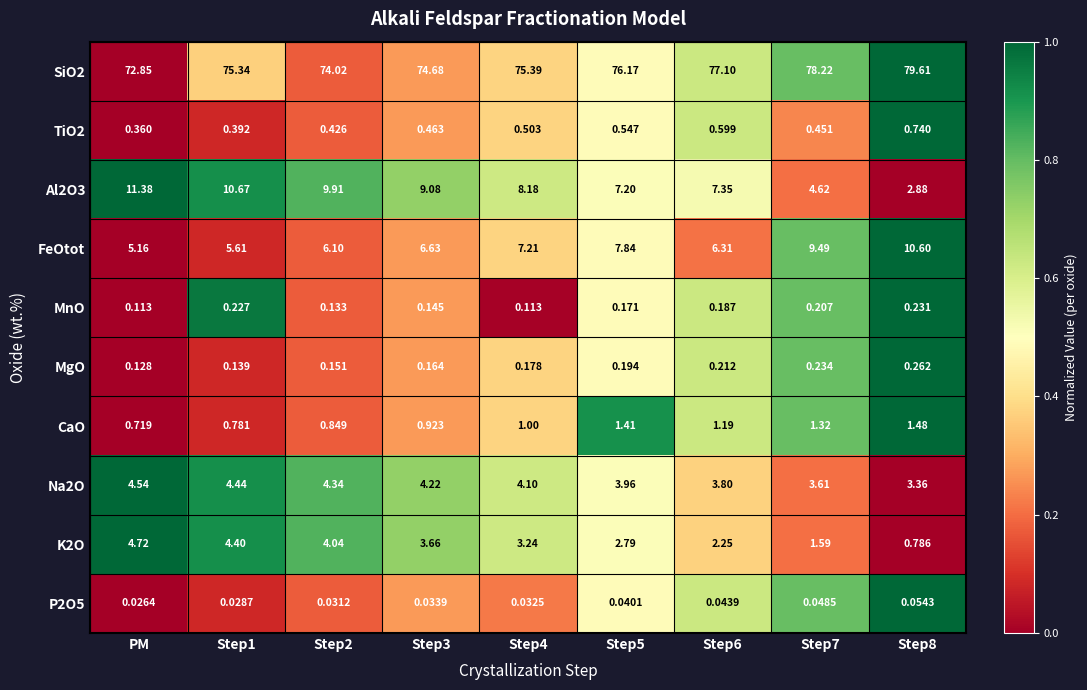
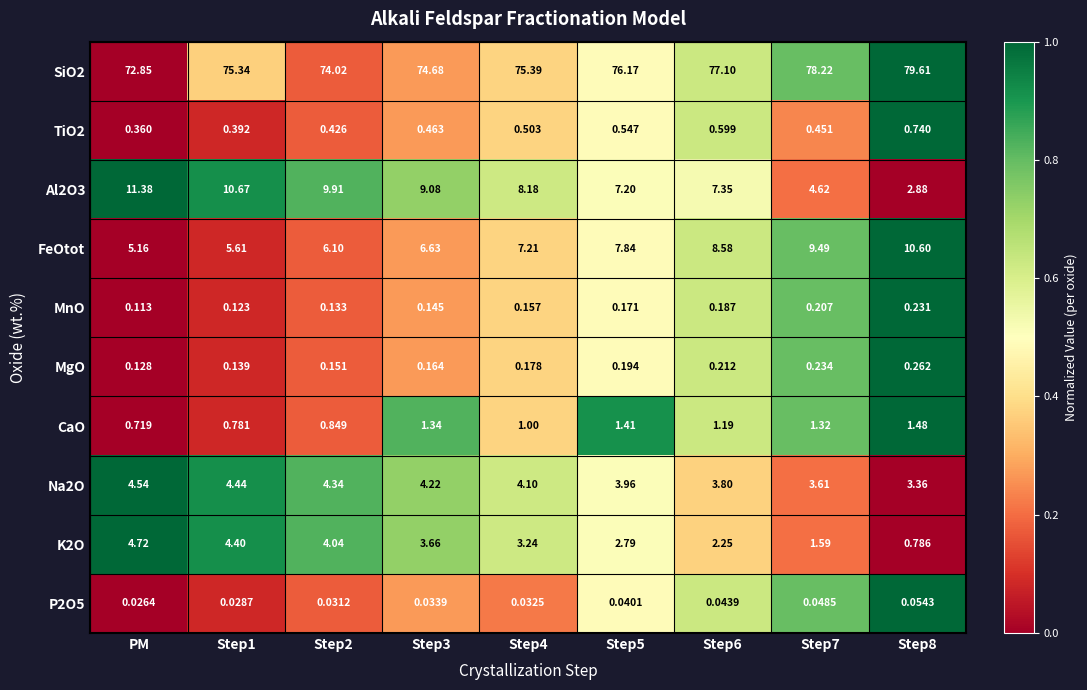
FeOtot, Step6: 6.31 -> 8.58
MnO, Step1: 0.227 -> 0.123
MnO, Step4: 0.113 -> 0.157
CaO, Step3: 0.923 -> 1.34
